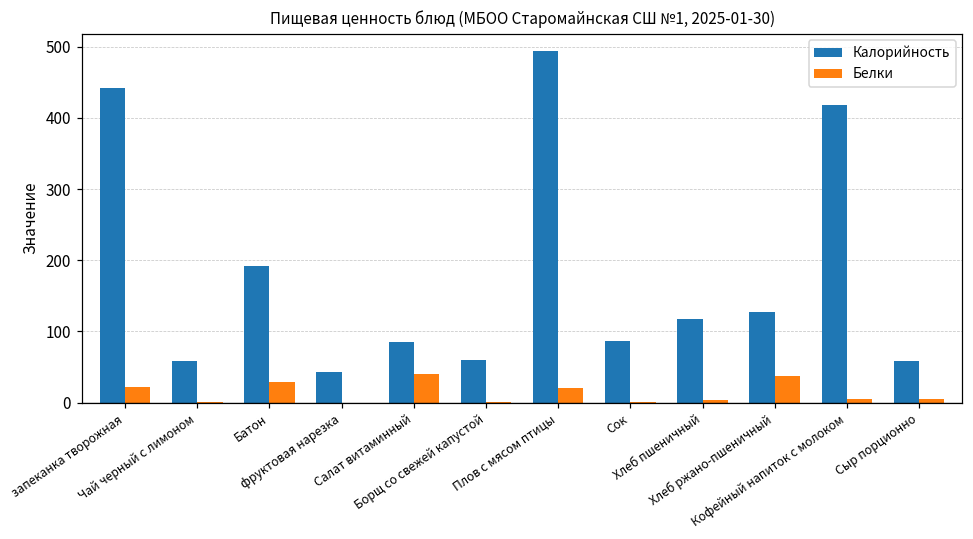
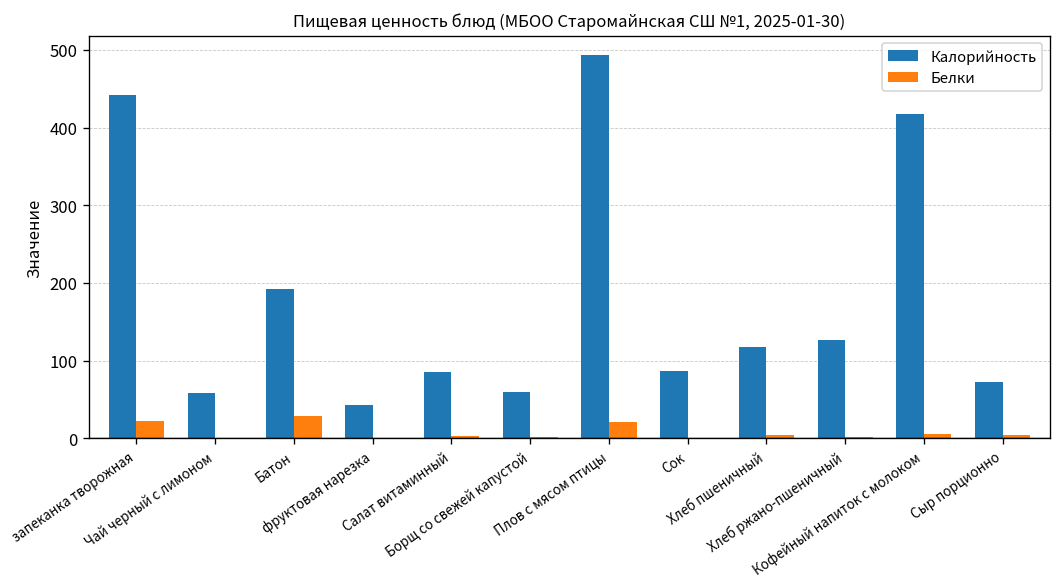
Белки, Салат витаминный: 40 -> 0
Белки, Хлеб ржано-пшеничный: 40 -> 0
Калорийность, Сыр порционно: 60 -> 70
